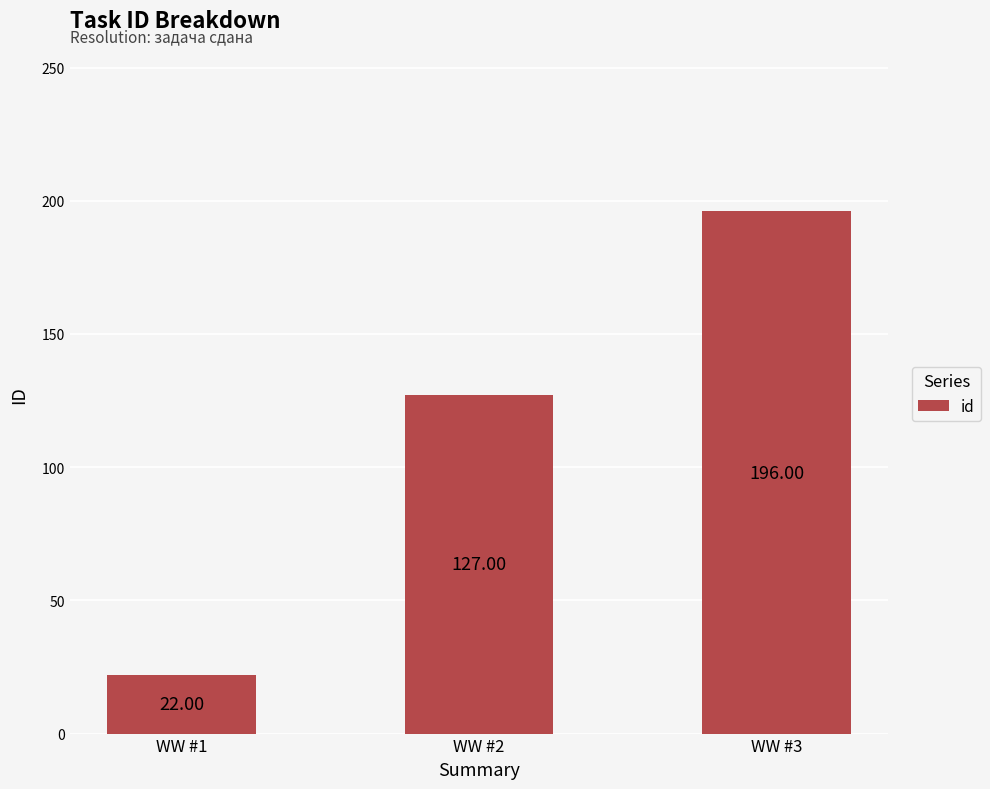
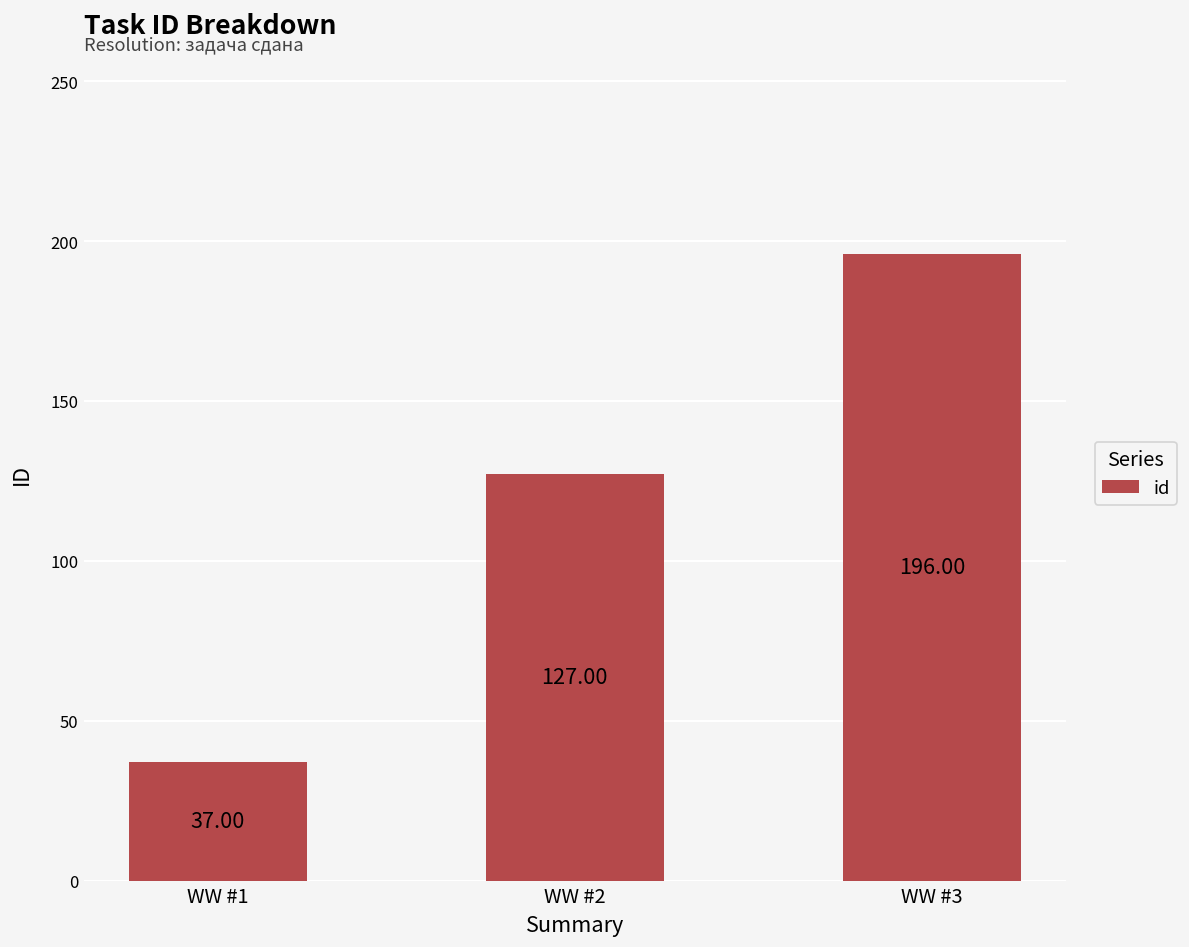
WW #1: 22.00 -> 37.00
